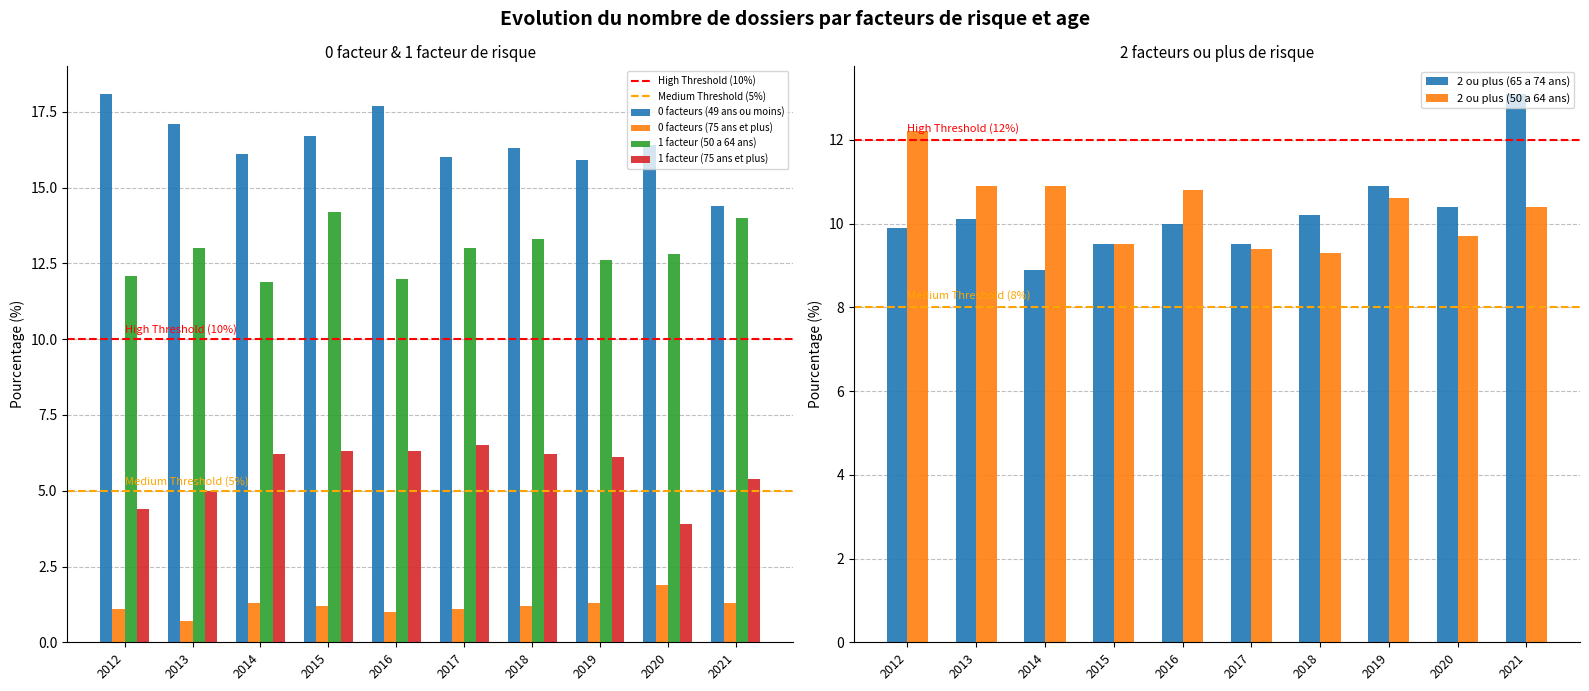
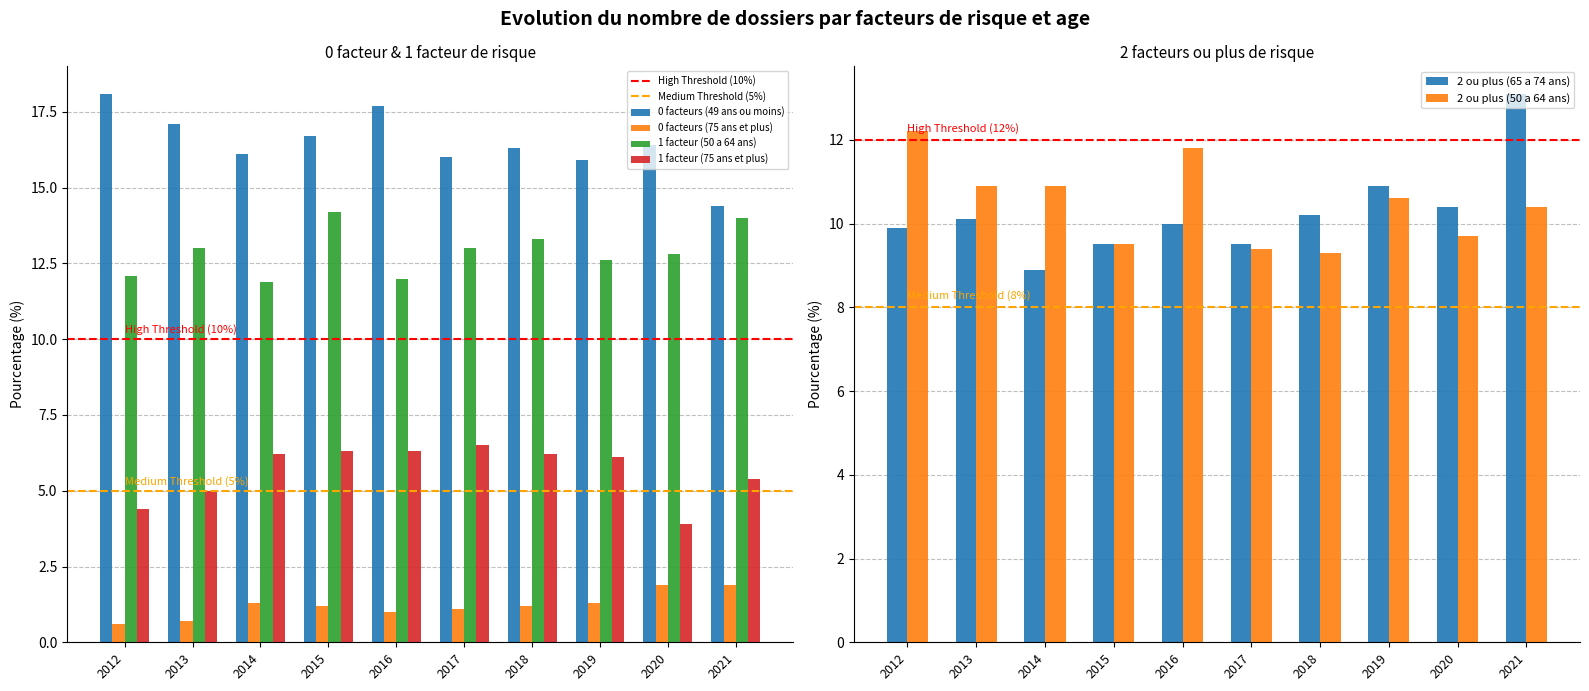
0 facteur & 1 facteur de risque, 0 facteurs (75 ans et plus), 2012: 1.1 -> 0.6
0 facteur & 1 facteur de risque, 0 facteurs (75 ans et plus), 2021: 1.3 -> 1.9
2 facteurs ou plus de risque, 2 ou plus (50 a 64 ans), 2016: 10.8 -> 11.8
